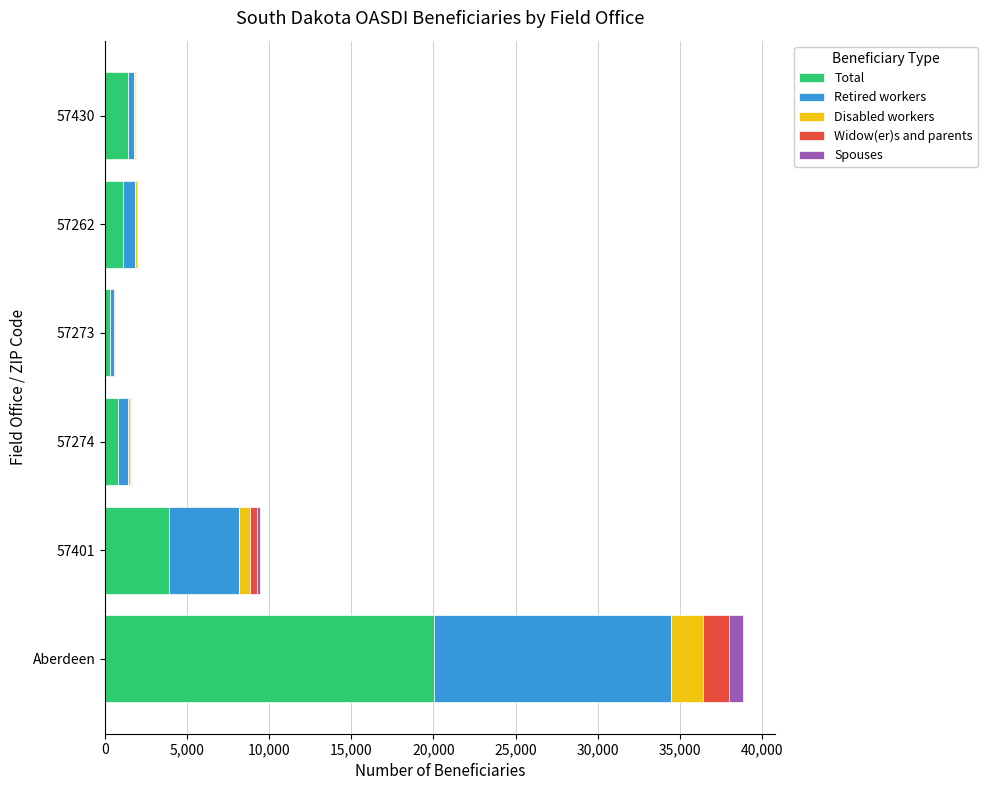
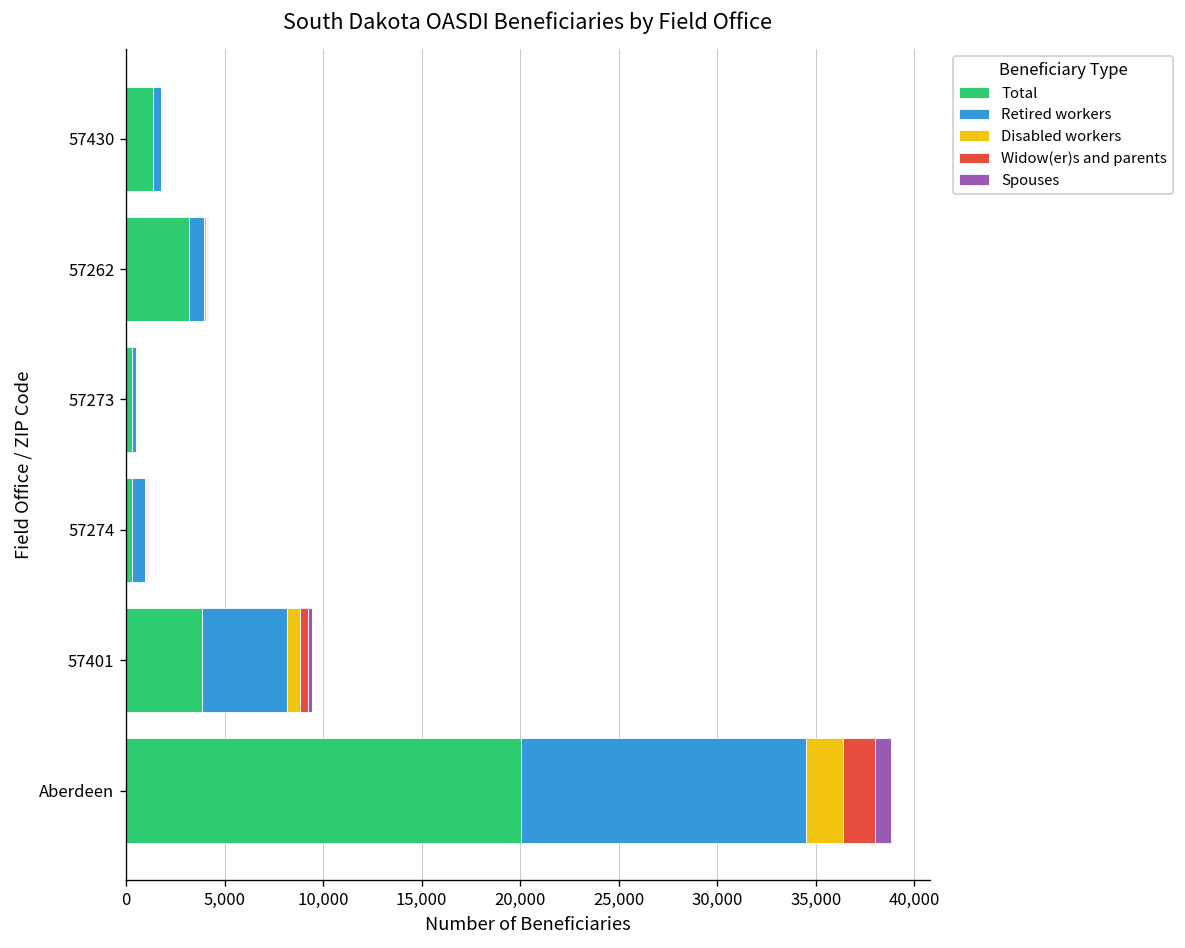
Total, 57262: 1,100 -> 3,200
Total, 57274: 800 -> 300
